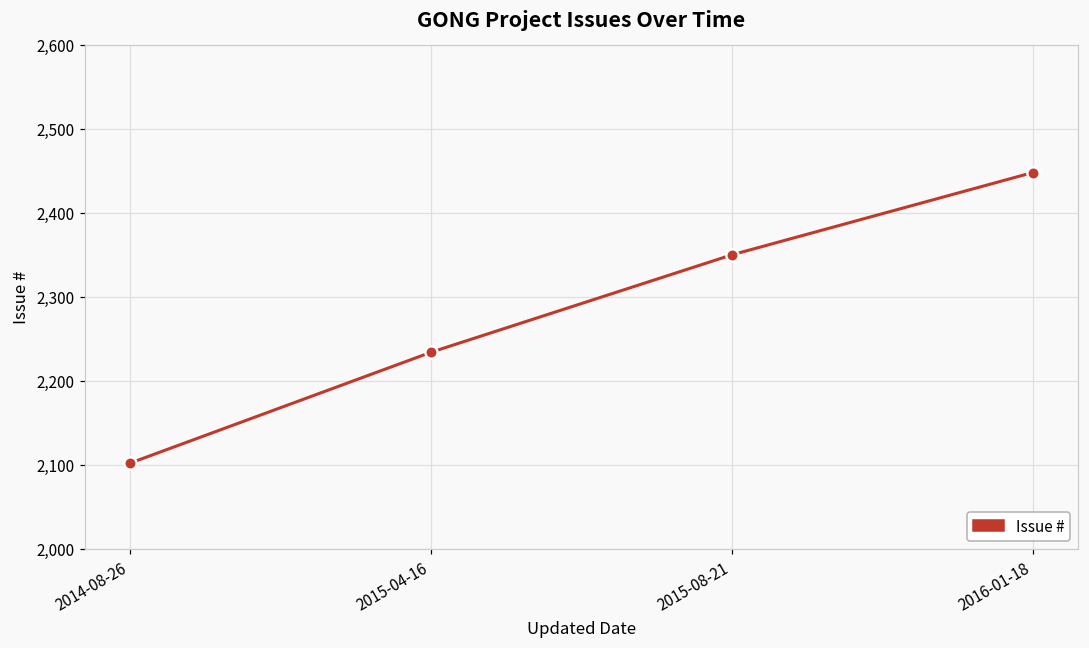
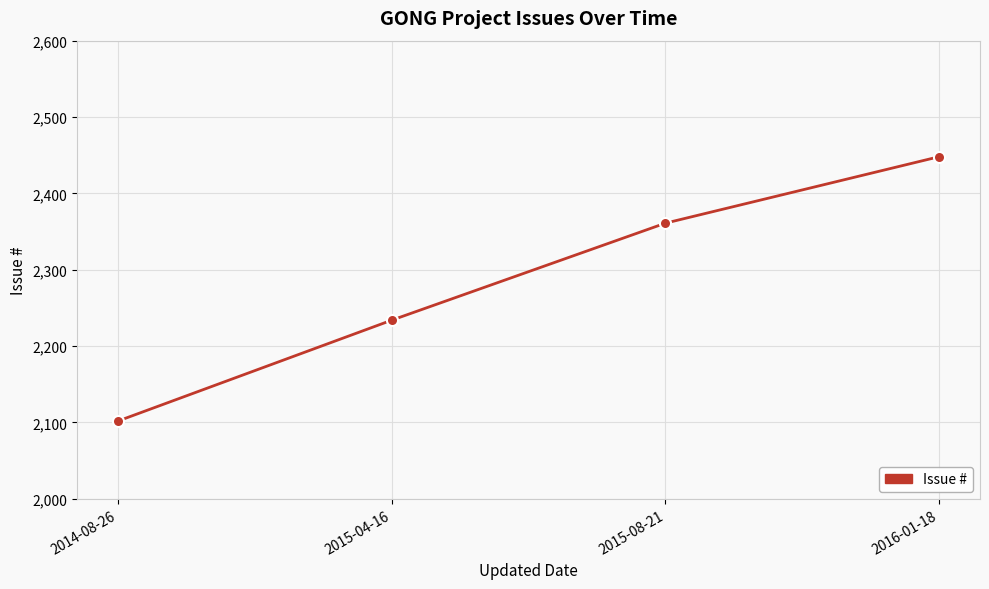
2015-08-21: 2,350 -> 2,360
